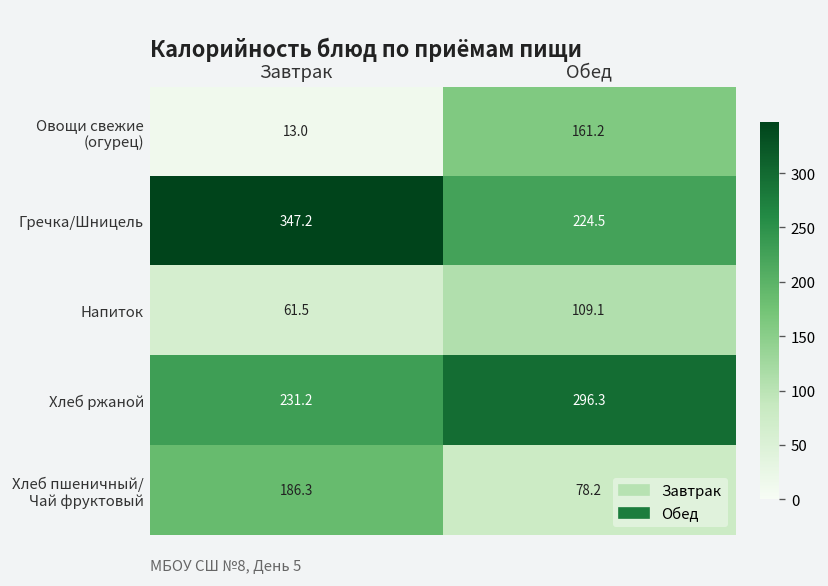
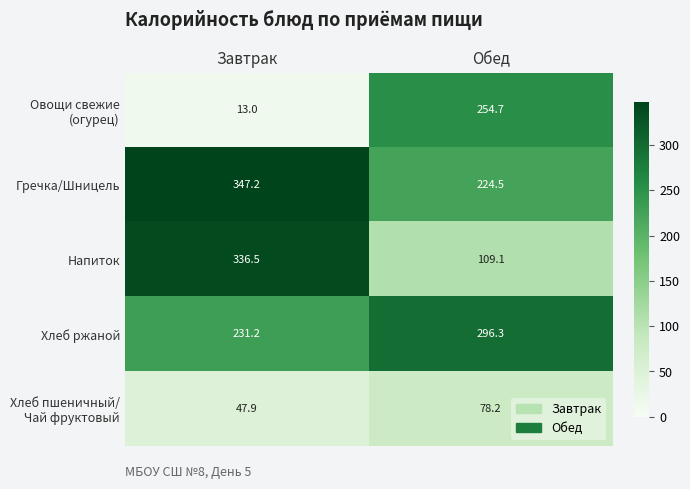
Овощи свежие (огурец), Обед: 161.2 -> 254.7
Напиток, Завтрак: 61.5 -> 336.5
Хлеб пшеничный/ Чай фруктовый, Завтрак: 186.3 -> 47.9
